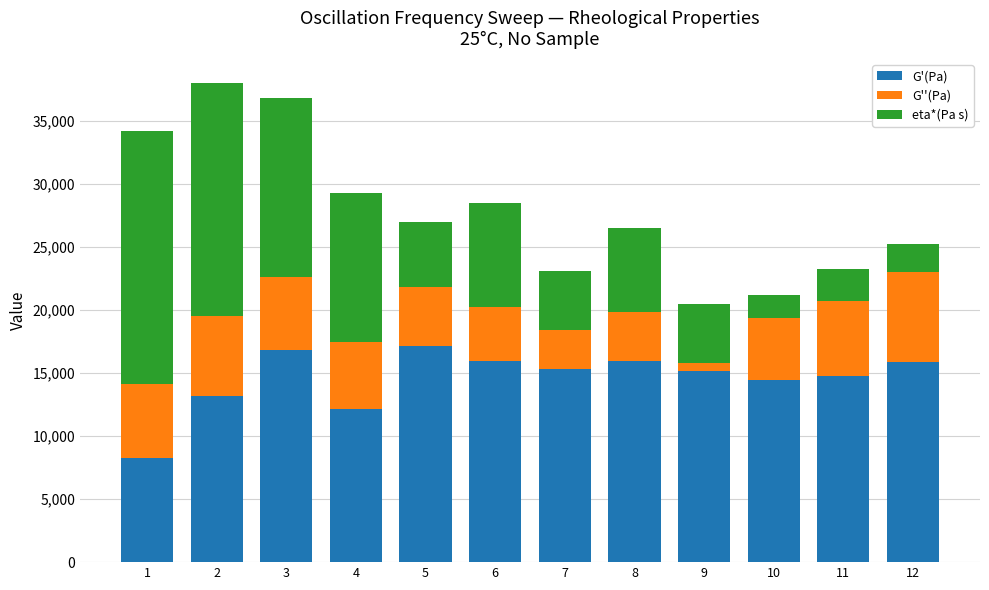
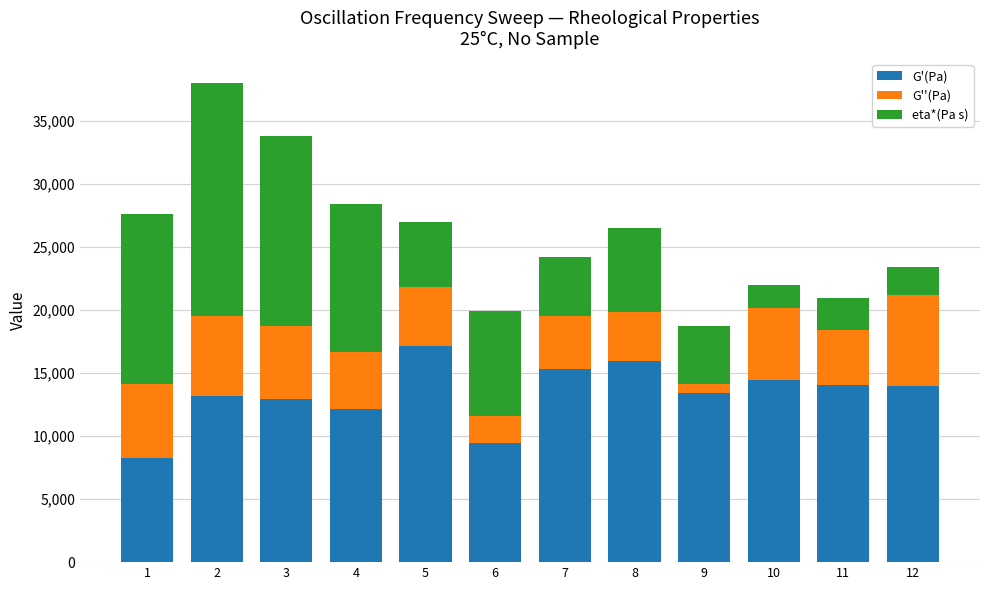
eta*(Pa s), 1: 20,100 -> 13,500
G'(Pa), 3: 16,800 -> 12,900
eta*(Pa s), 3: 14,200 -> 15,100
G''(Pa), 4: 5,300 -> 4,500
G'(Pa), 6: 16,000 -> 9,400
G''(Pa), 6: 4,200 -> 2,200
G''(Pa), 7: 3,100 -> 4,300
G'(Pa), 9: 15,100 -> 13,400
G''(Pa), 10: 4,900 -> 5,700
G'(Pa), 11: 14,800 -> 14,100
G''(Pa), 11: 5,900 -> 4,300
G'(Pa), 12: 15,800 -> 14,000
